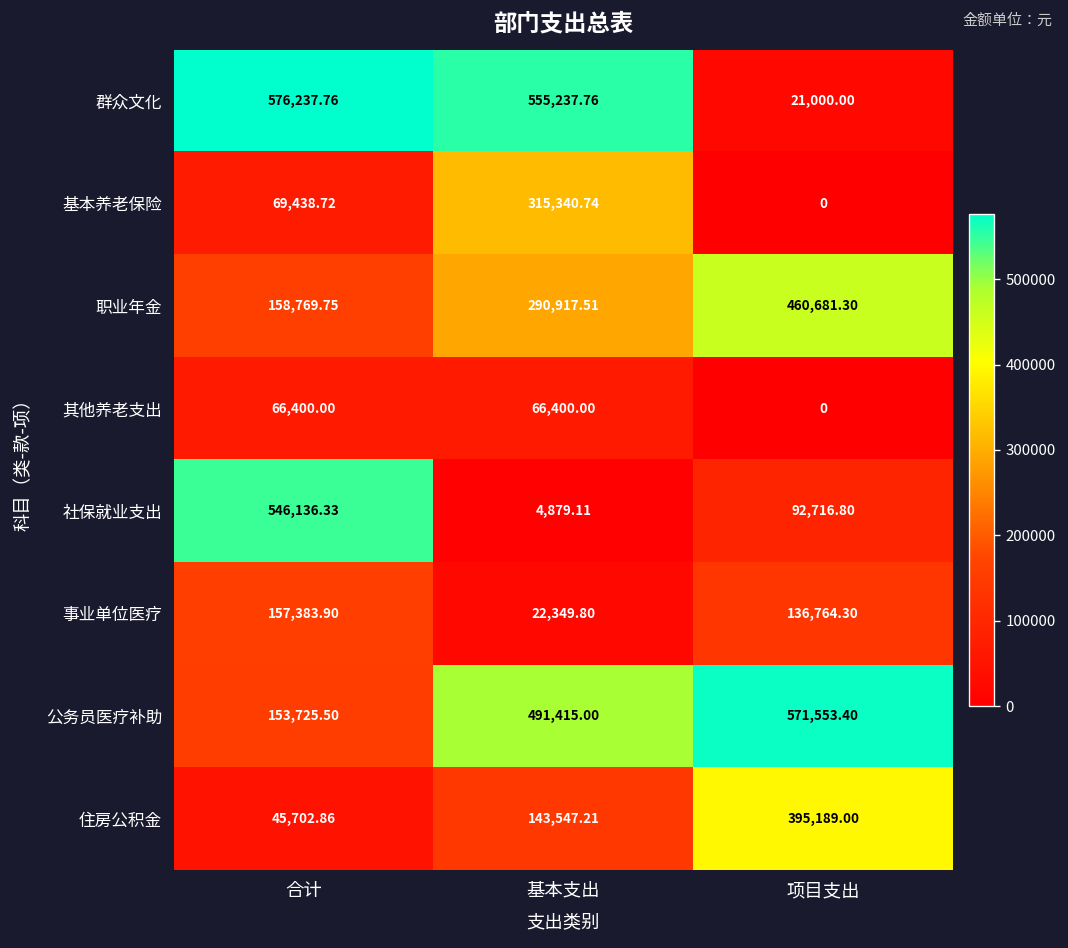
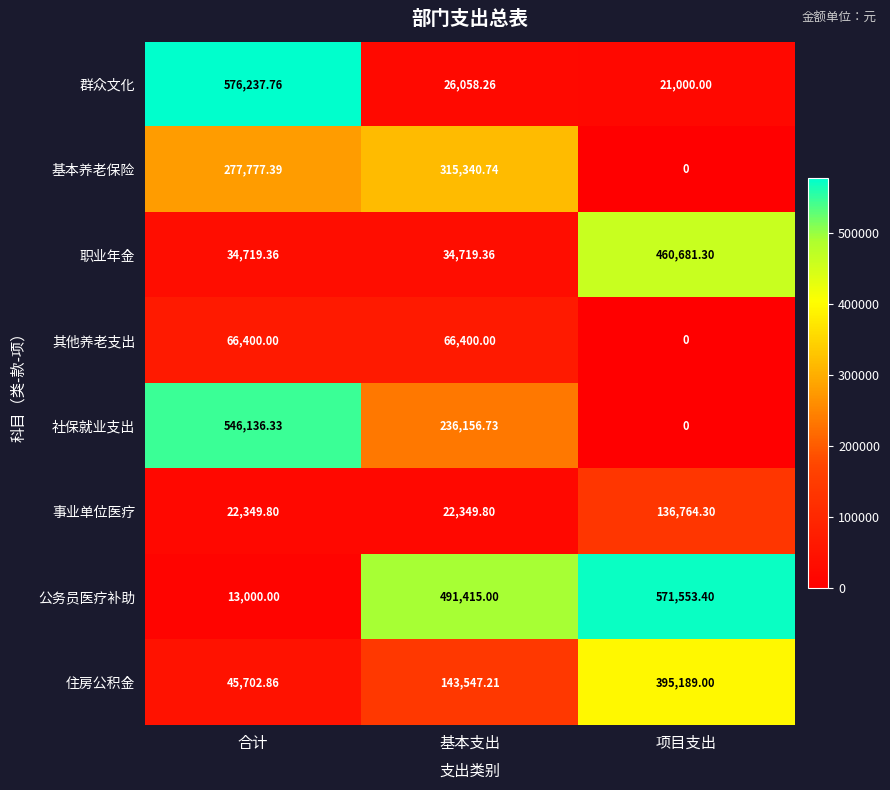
群众文化, 基本支出: 555,237.76 -> 26,058.26
基本养老保险, 合计: 69,438.72 -> 277,777.39
职业年金, 合计: 158,769.75 -> 34,719.36
职业年金, 基本支出: 290,917.51 -> 34,719.36
社保就业支出, 基本支出: 4,879.11 -> 236,156.73
社保就业支出, 项目支出: 92,716.80 -> 0
事业单位医疗, 合计: 157,383.90 -> 22,349.80
公务员医疗补助, 合计: 153,725.50 -> 13,000.00
